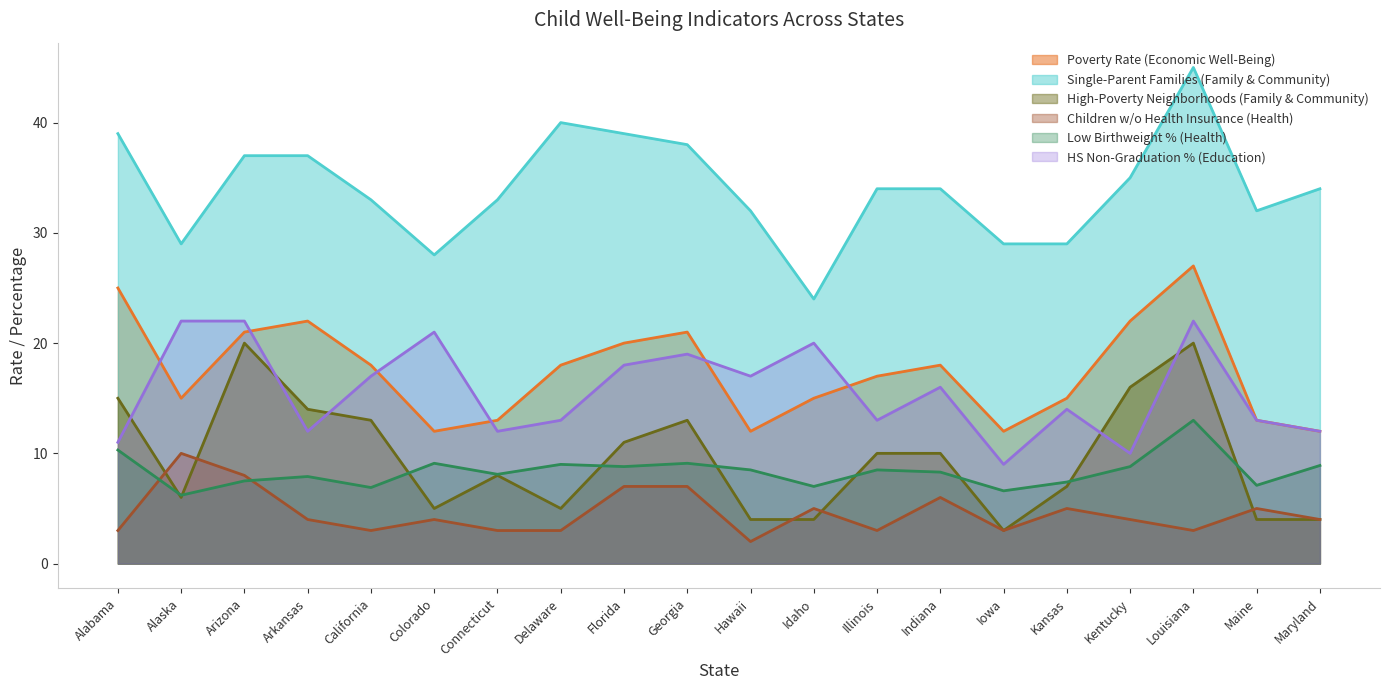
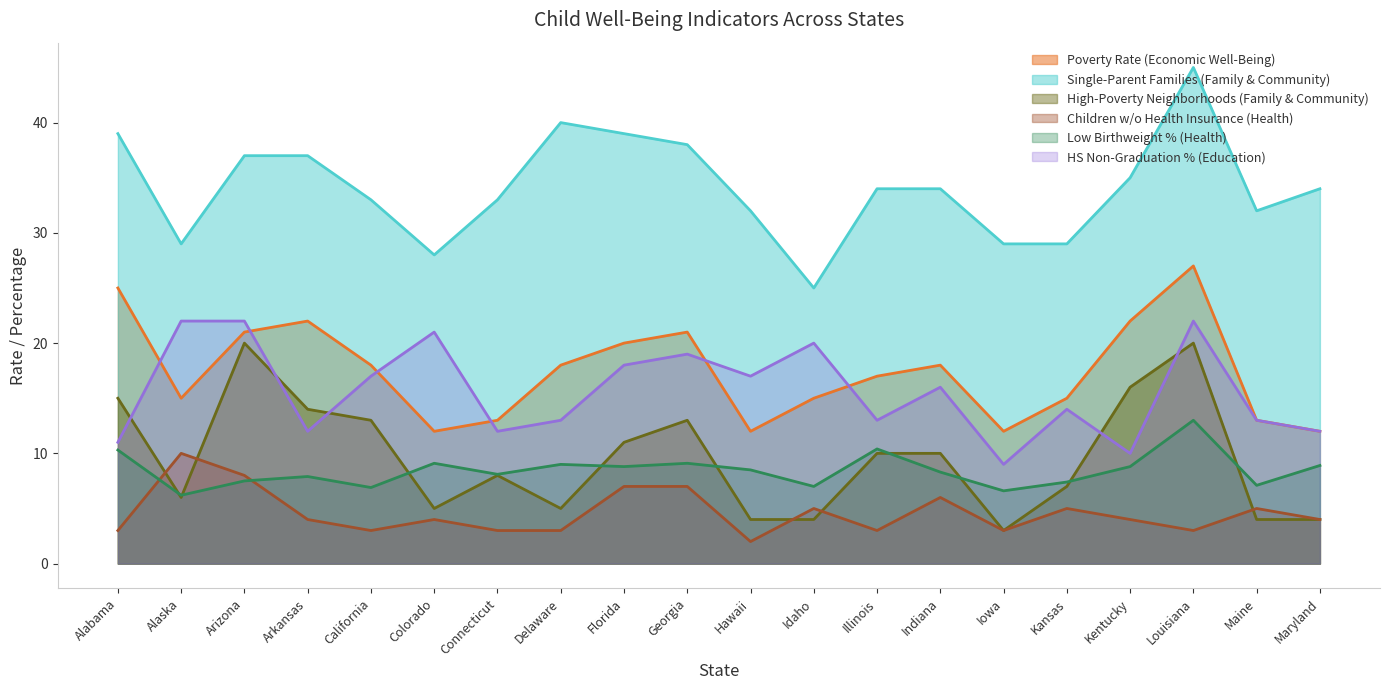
Single-Parent Families (Family & Community), Idaho: 24 -> 25
Low Birthweight % (Health), Illinois: 8.5 -> 10.4
